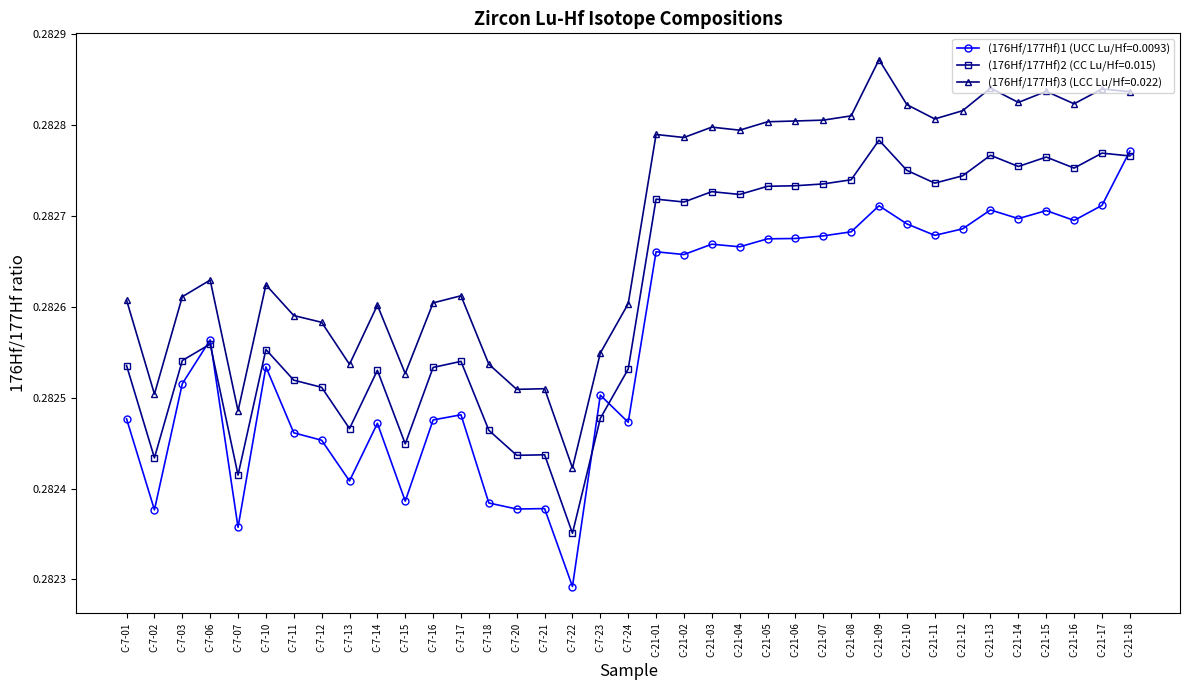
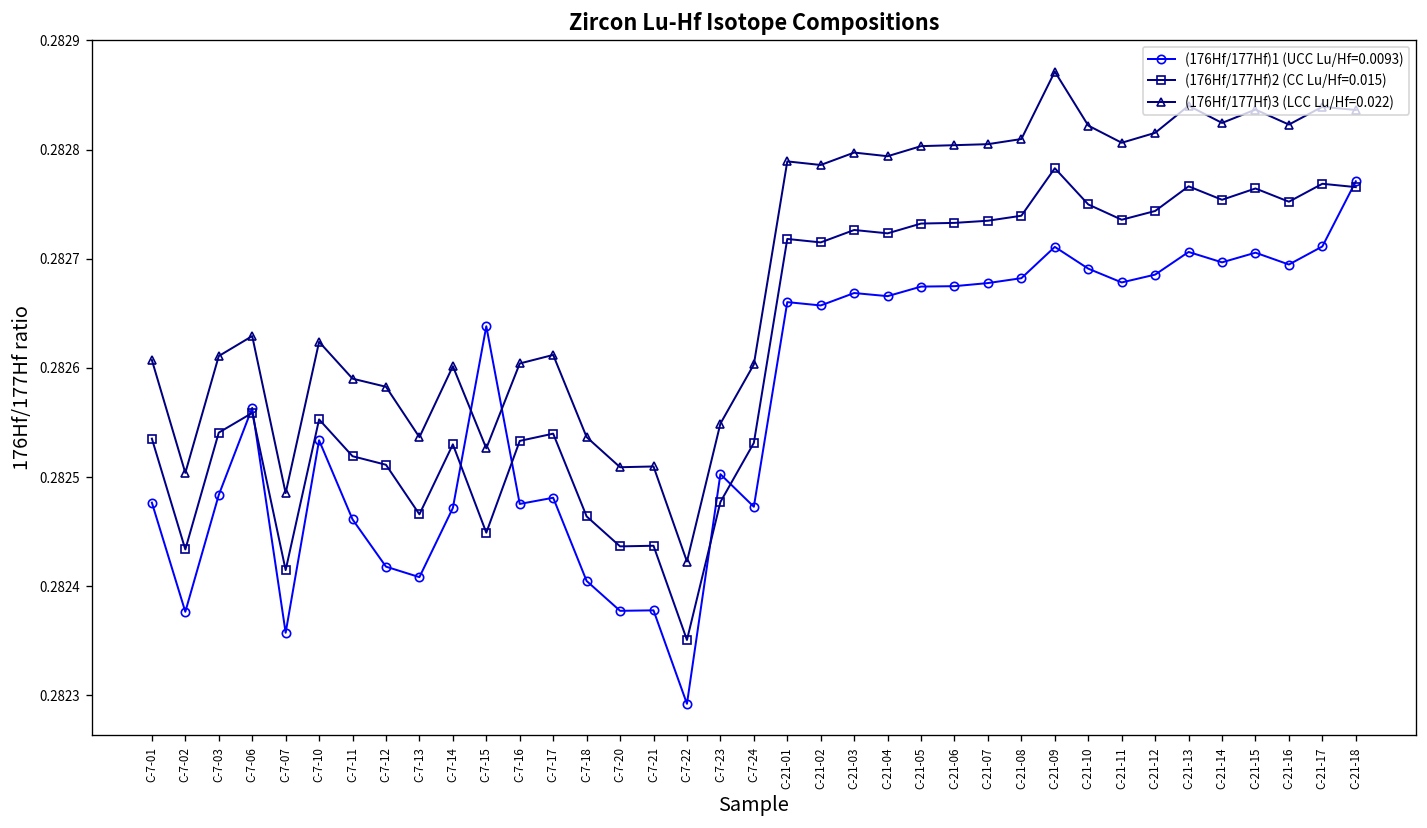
(176Hf/177Hf)1 (UCC Lu/Hf=0.0093), C-7-03: 0.28252 -> 0.28248
(176Hf/177Hf)1 (UCC Lu/Hf=0.0093), C-7-12: 0.28245 -> 0.28242
(176Hf/177Hf)1 (UCC Lu/Hf=0.0093), C-7-15: 0.28239 -> 0.28264
(176Hf/177Hf)1 (UCC Lu/Hf=0.0093), C-7-18: 0.28238 -> 0.28240
